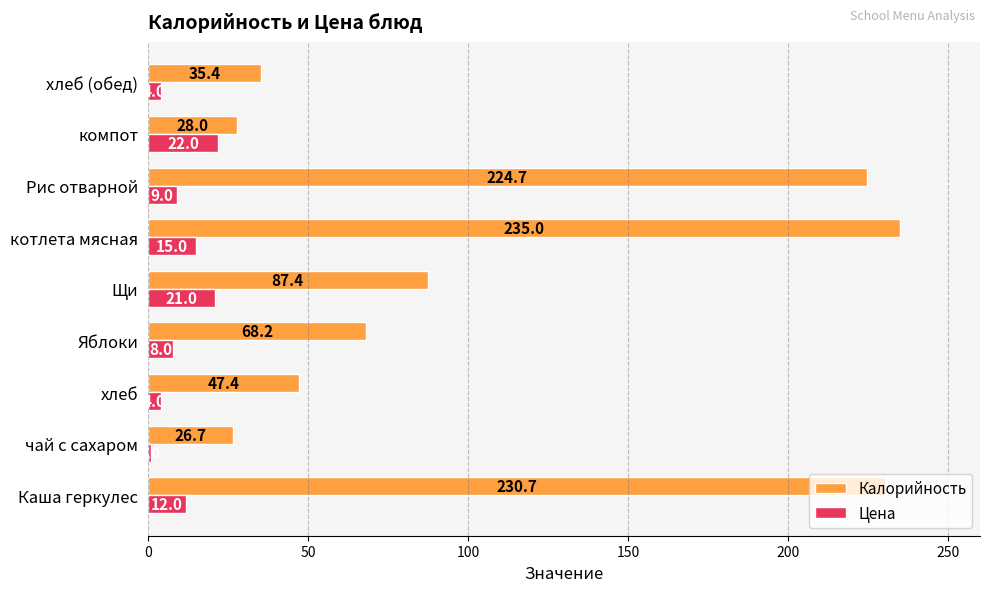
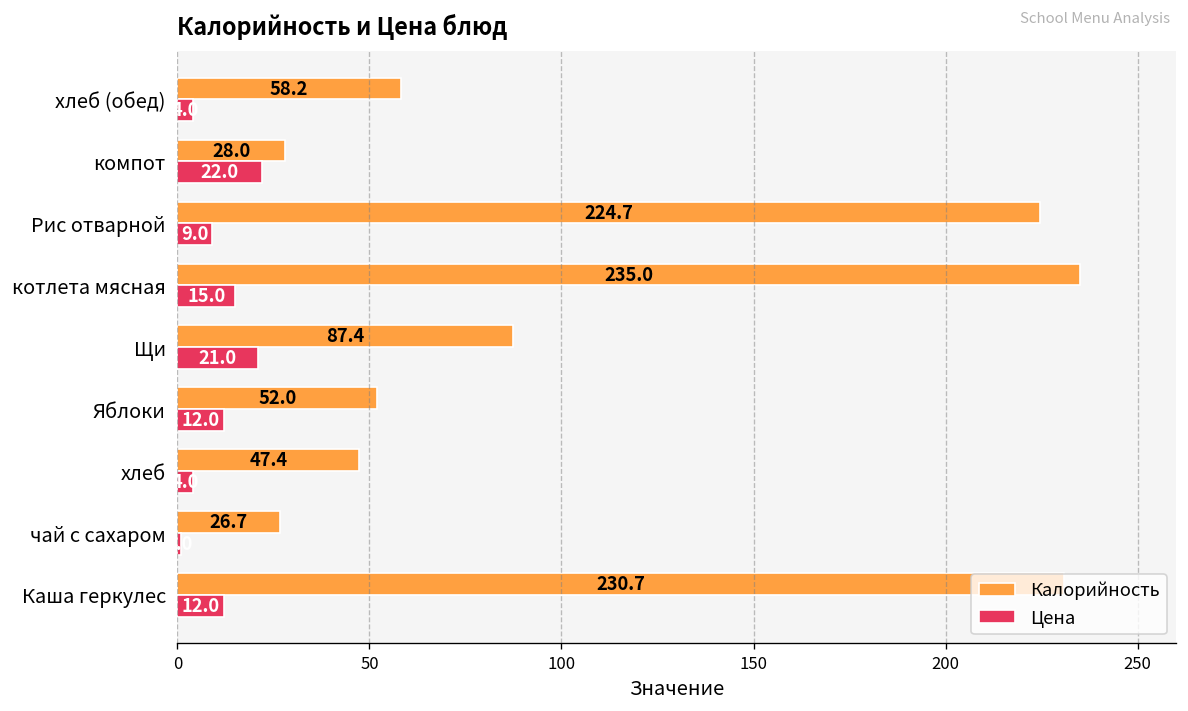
Калорийность, хлеб (обед): 35.4 -> 58.2
Калорийность, Яблоки: 68.2 -> 52.0
Цена, Яблоки: 8.0 -> 12.0
